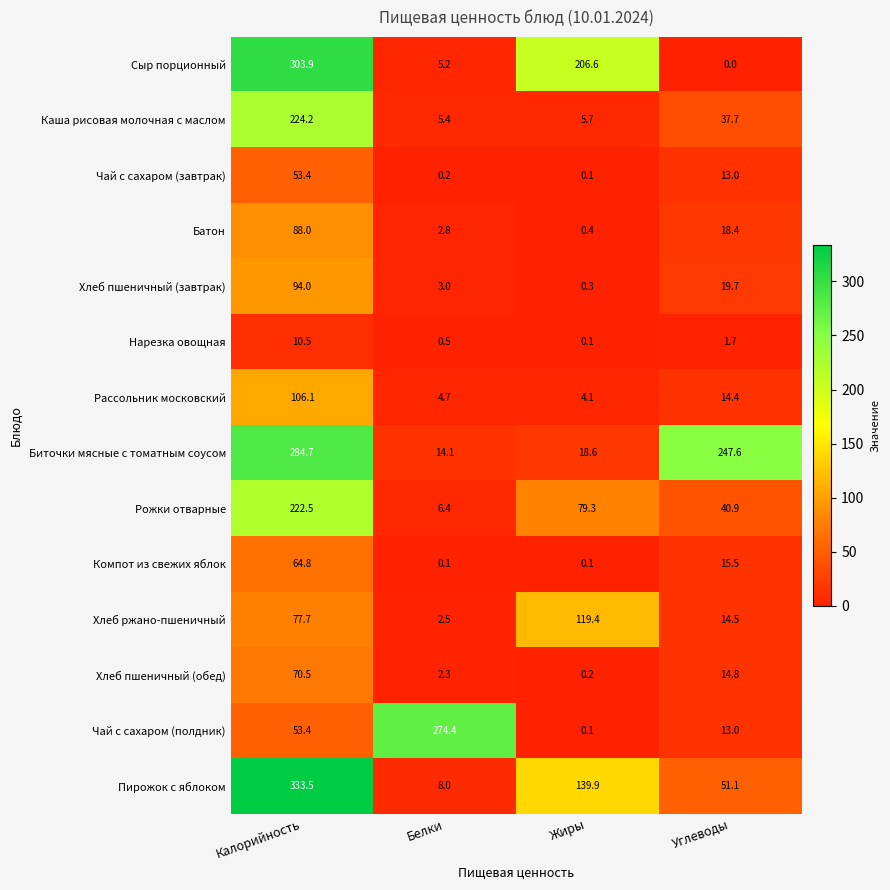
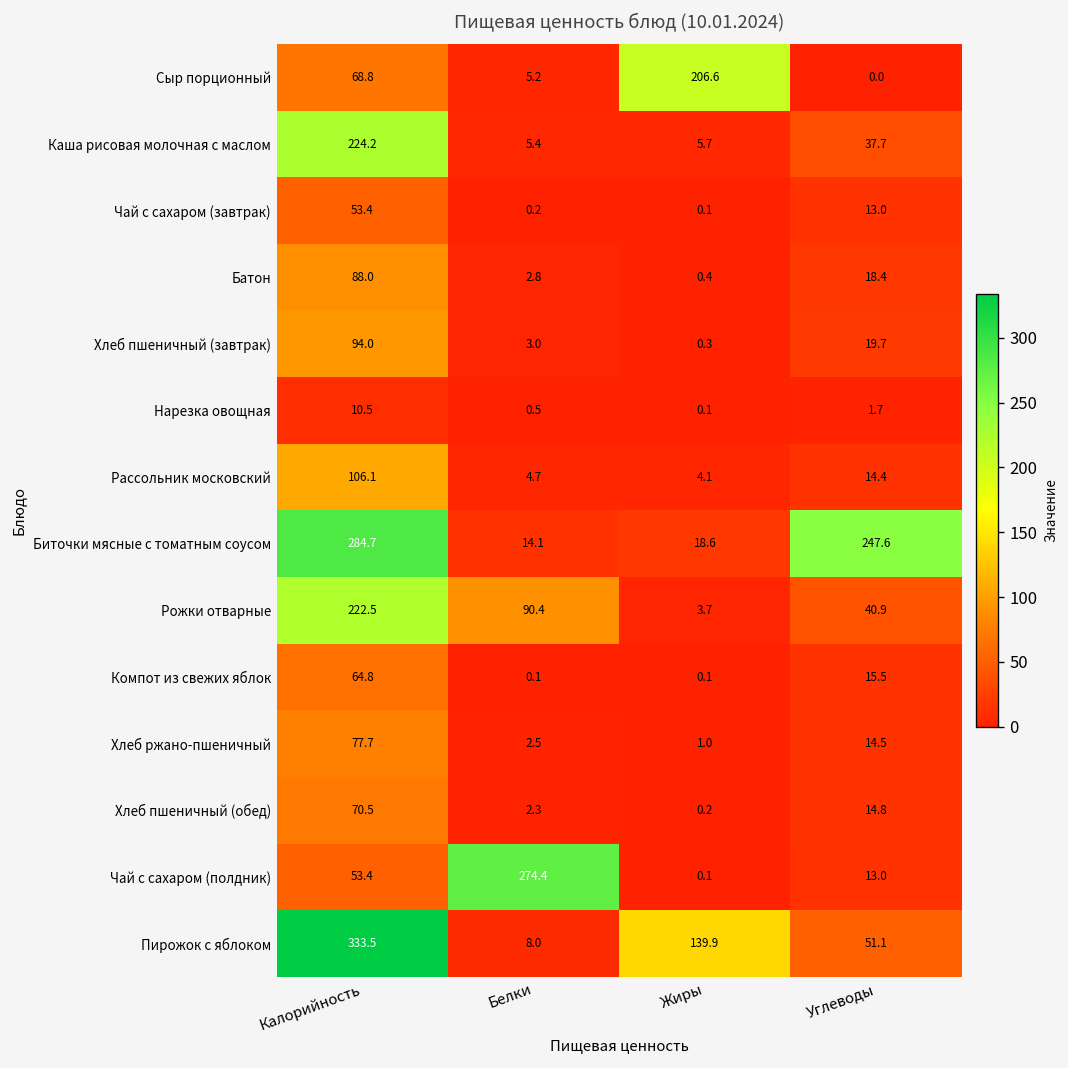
Сыр порционный, Калорийность: 303.9 -> 68.8
Рожки отварные, Белки: 6.4 -> 90.4
Рожки отварные, Жиры: 79.3 -> 3.7
Хлеб ржано-пшеничный, Жиры: 119.4 -> 1.0
